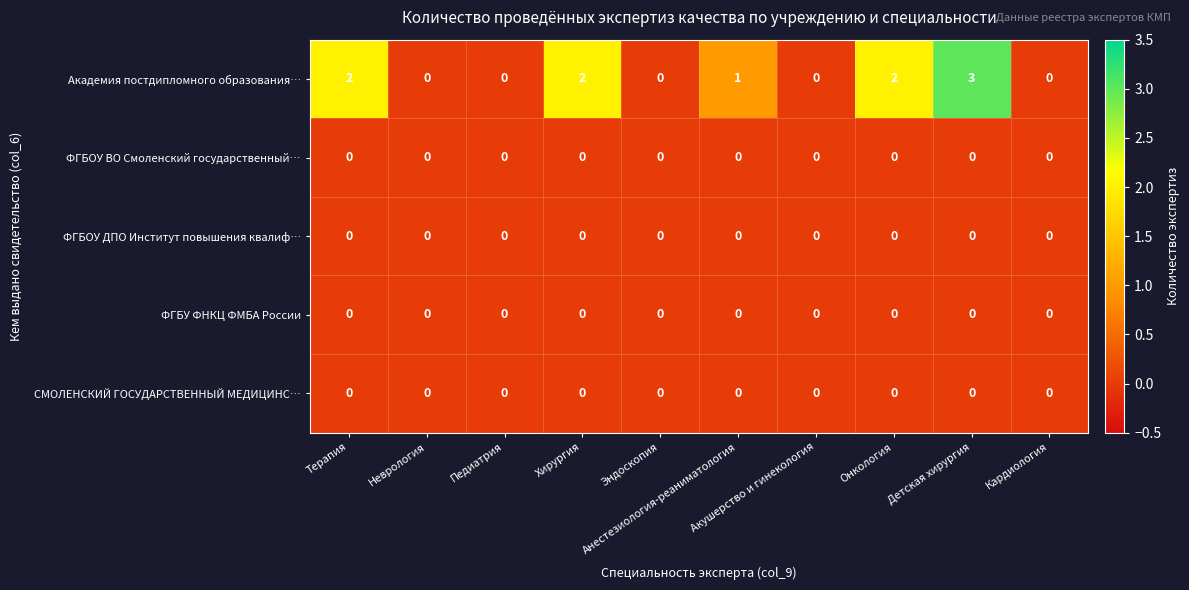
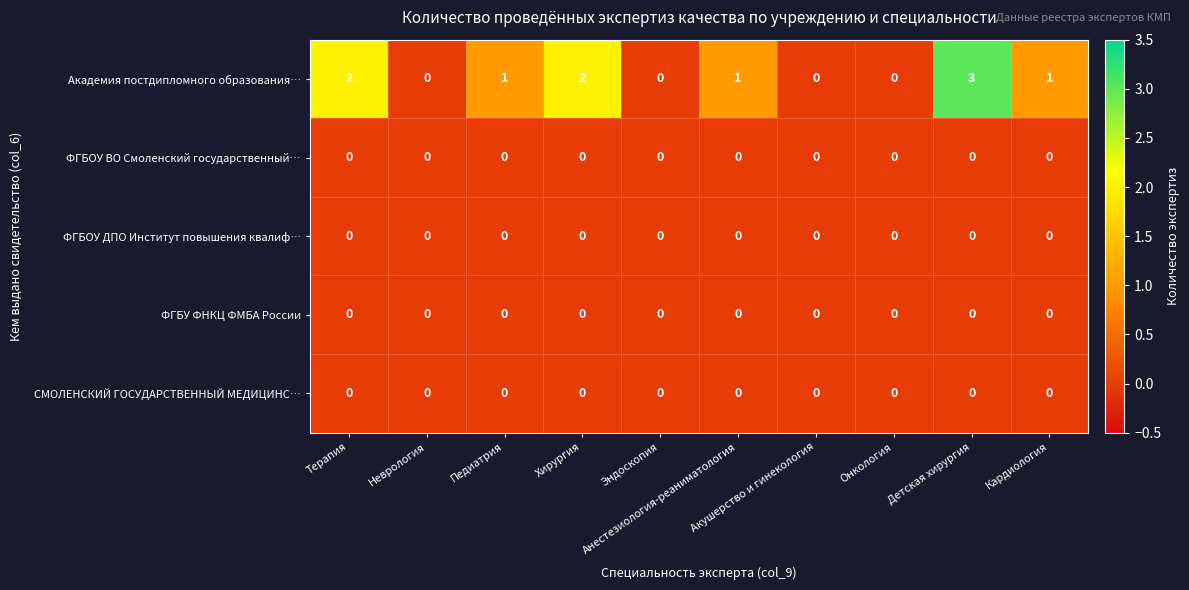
Академия постдипломного образования…, Педиатрия: 0 -> 1
Академия постдипломного образования…, Онкология: 2 -> 0
Академия постдипломного образования…, Кардиология: 0 -> 1
